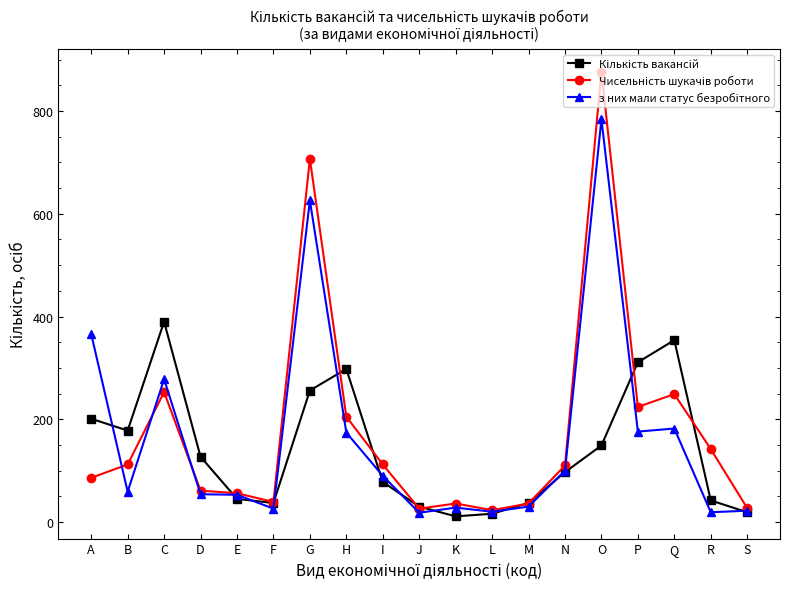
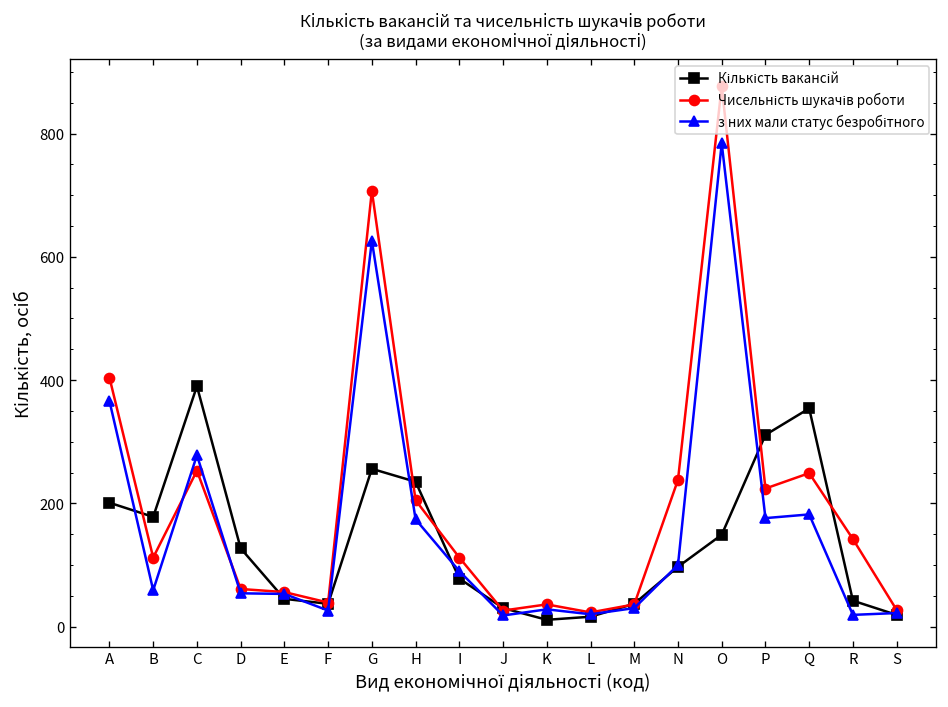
Чисельність шукачів роботи, A: 90 -> 400
Кількість вакансій, H: 300 -> 240
Чисельність шукачів роботи, N: 110 -> 240
